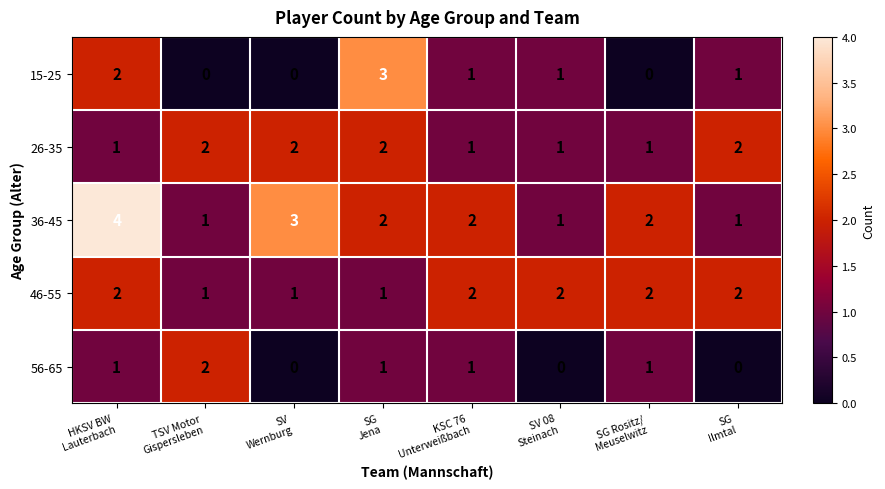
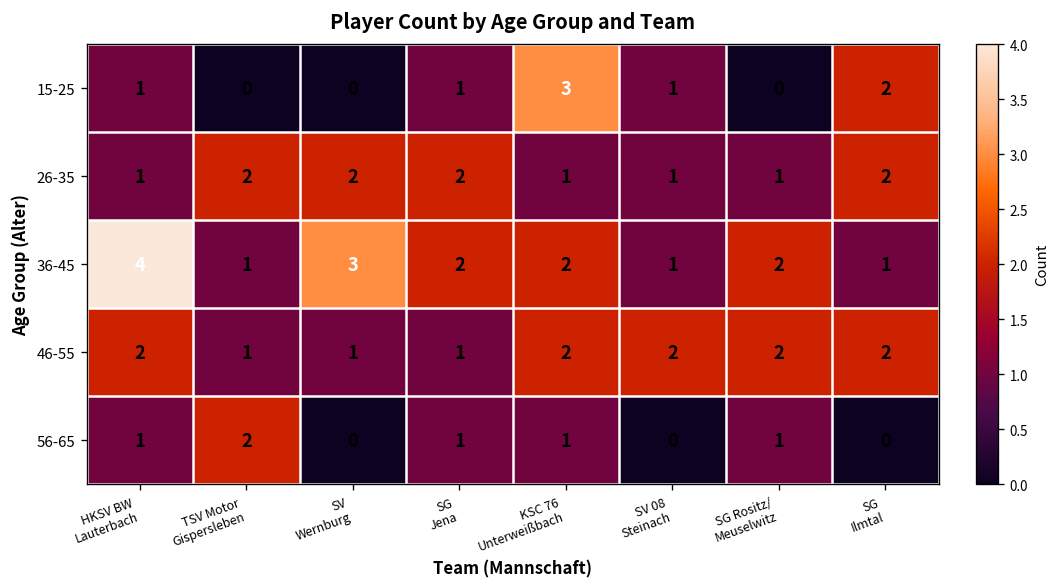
15-25, HKSV BW Lauterbach: 2 -> 1
15-25, SG Jena: 3 -> 1
15-25, KSC 76 Unterweißbach: 1 -> 3
15-25, SG Ilmtal: 1 -> 2
